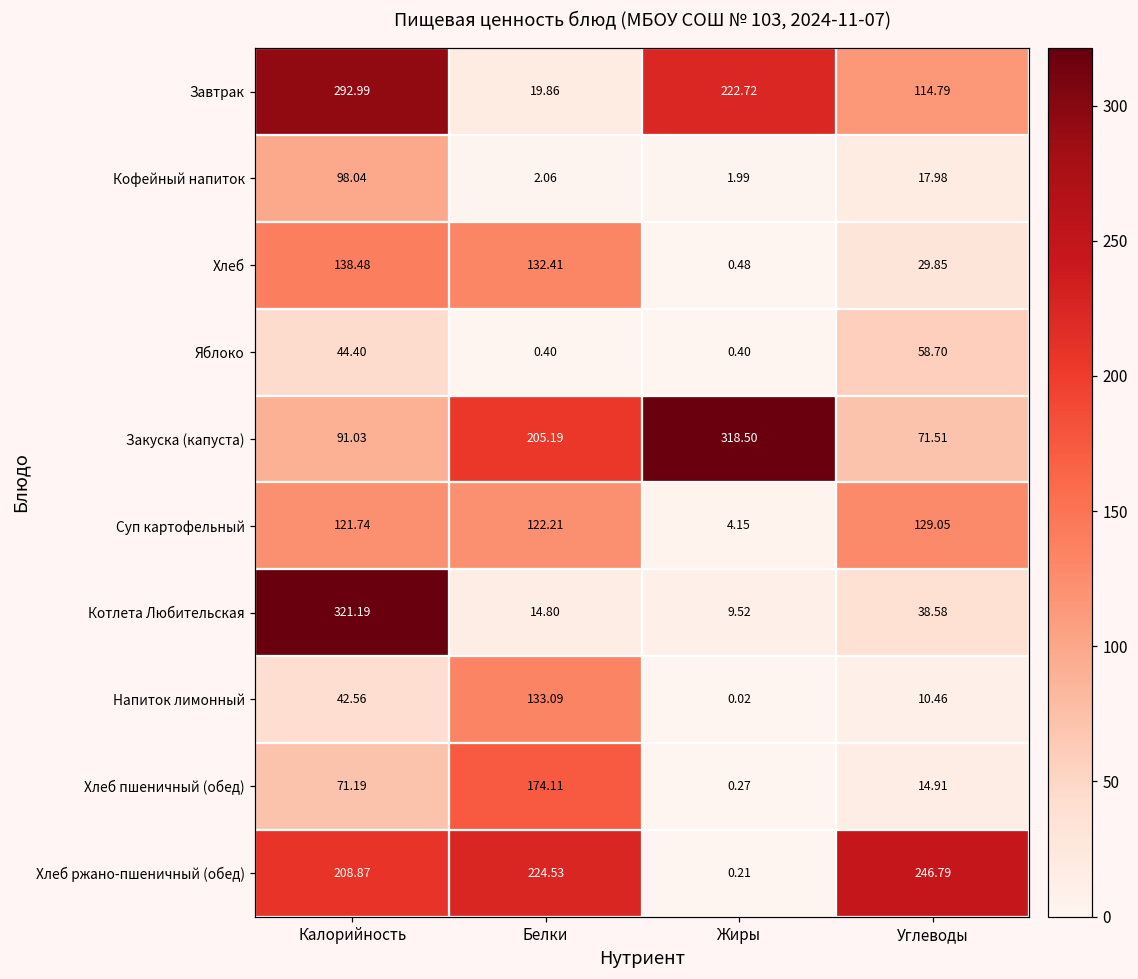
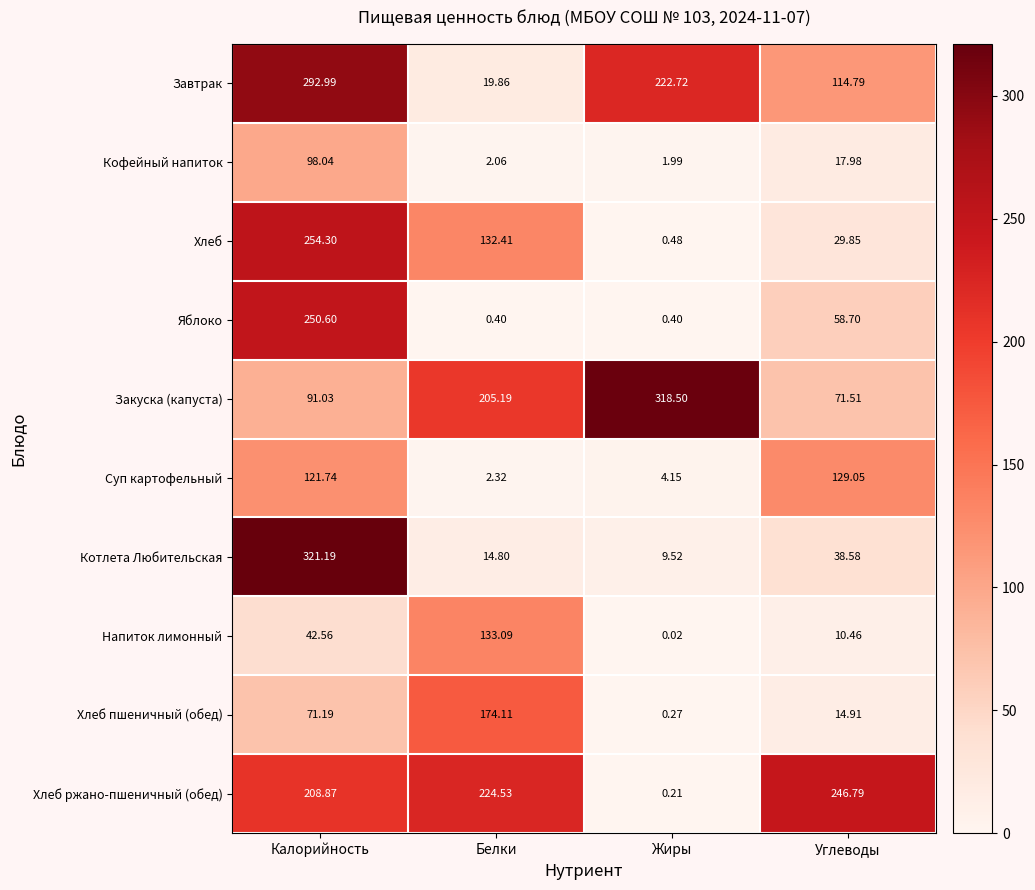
Хлеб, Калорийность: 138.48 -> 254.30
Яблоко, Калорийность: 44.40 -> 250.60
Суп картофельный, Белки: 122.21 -> 2.32
